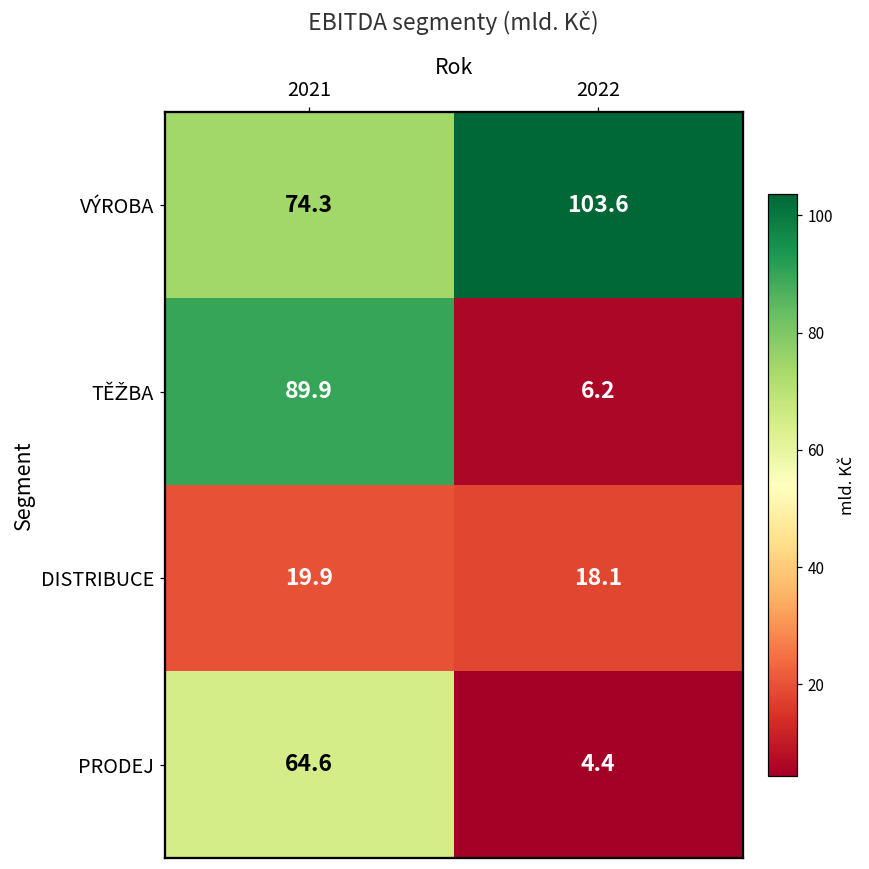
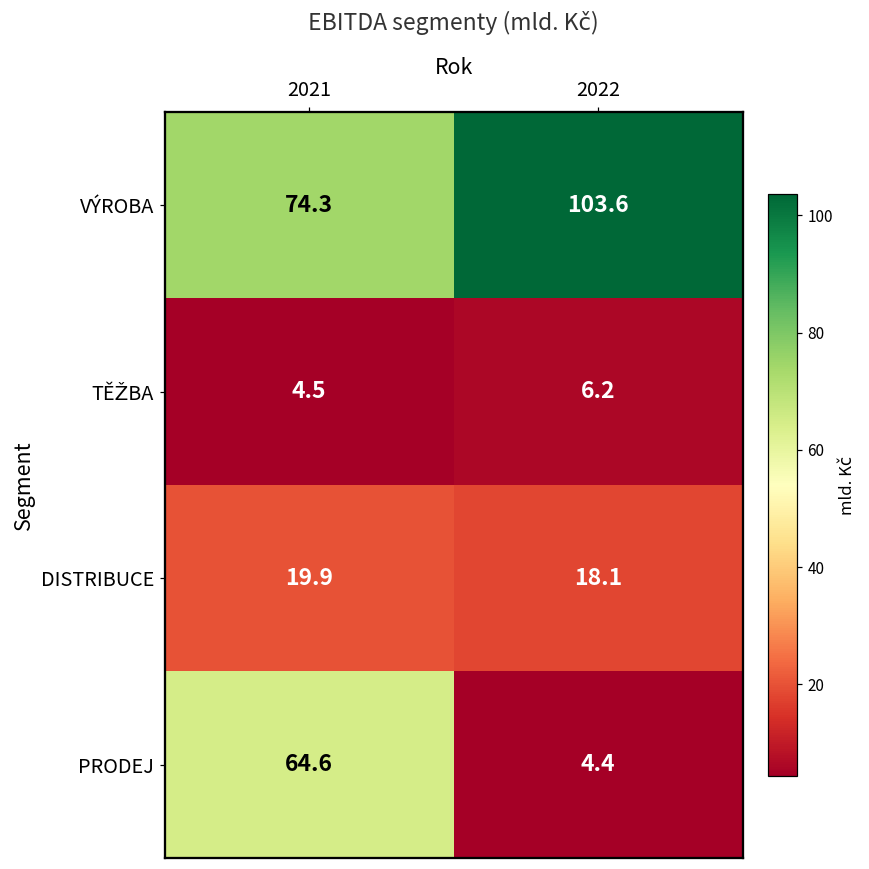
TĚŽBA, 2021: 89.9 -> 4.5
